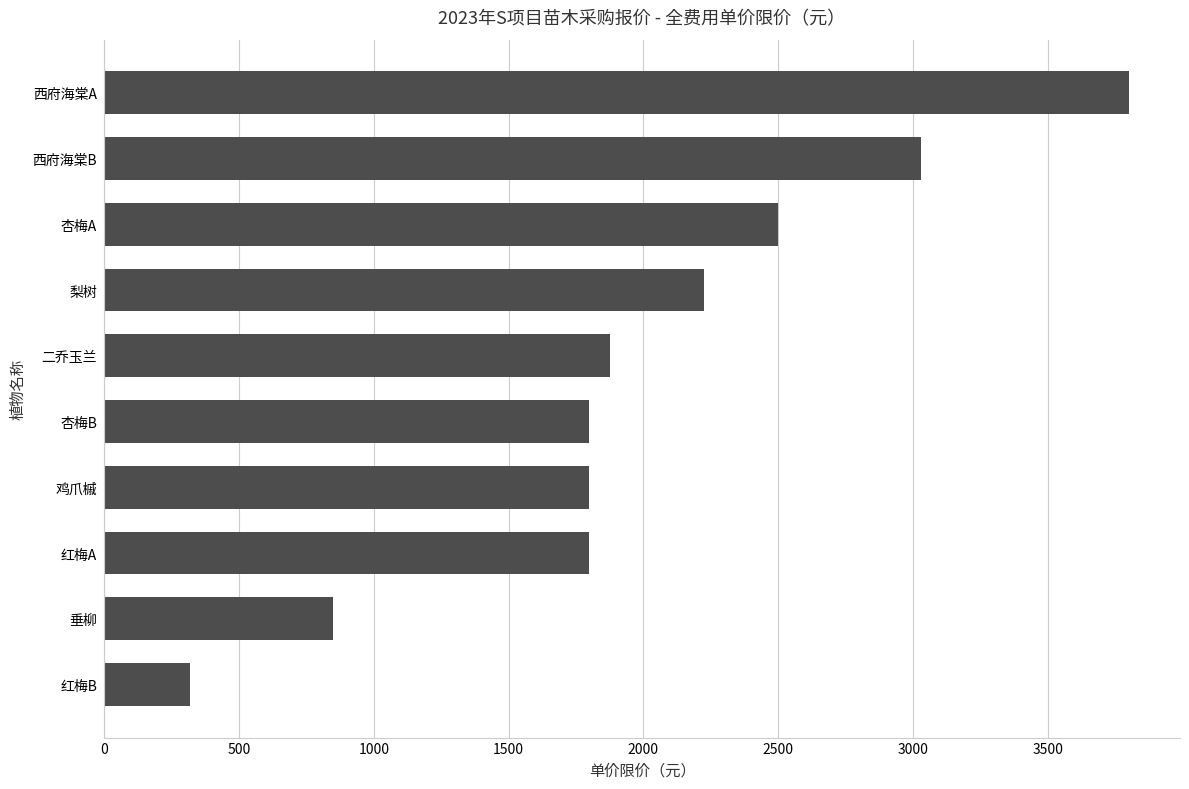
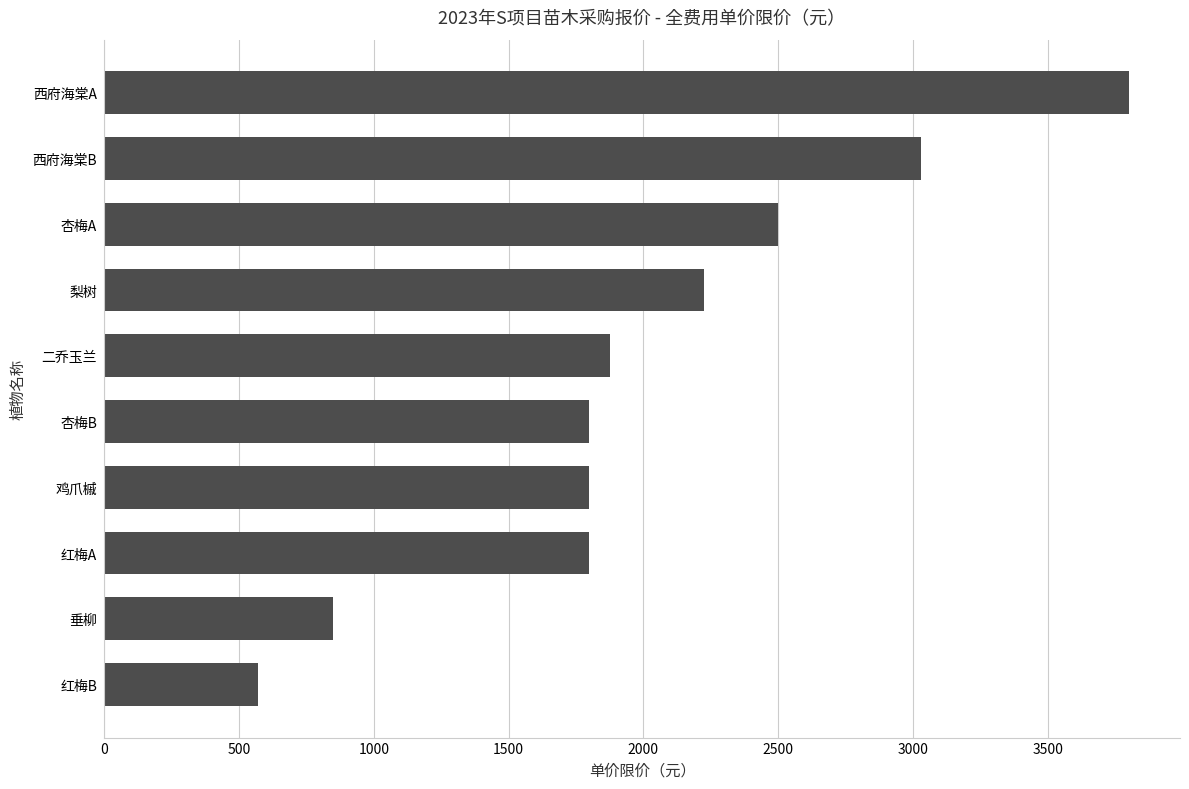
红梅B: 320 -> 570
